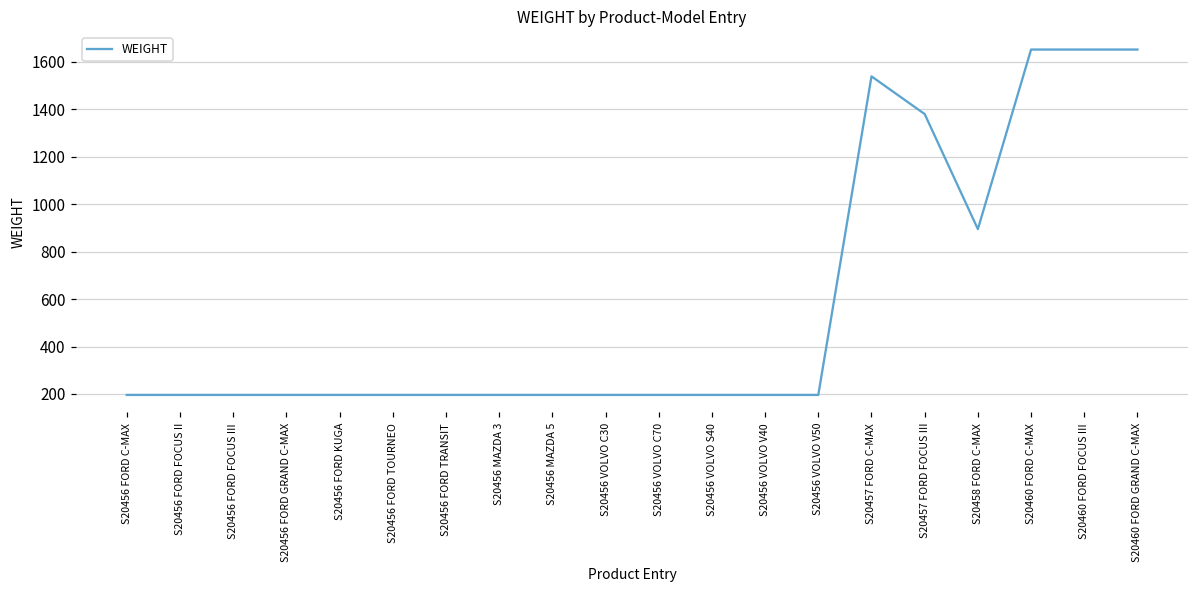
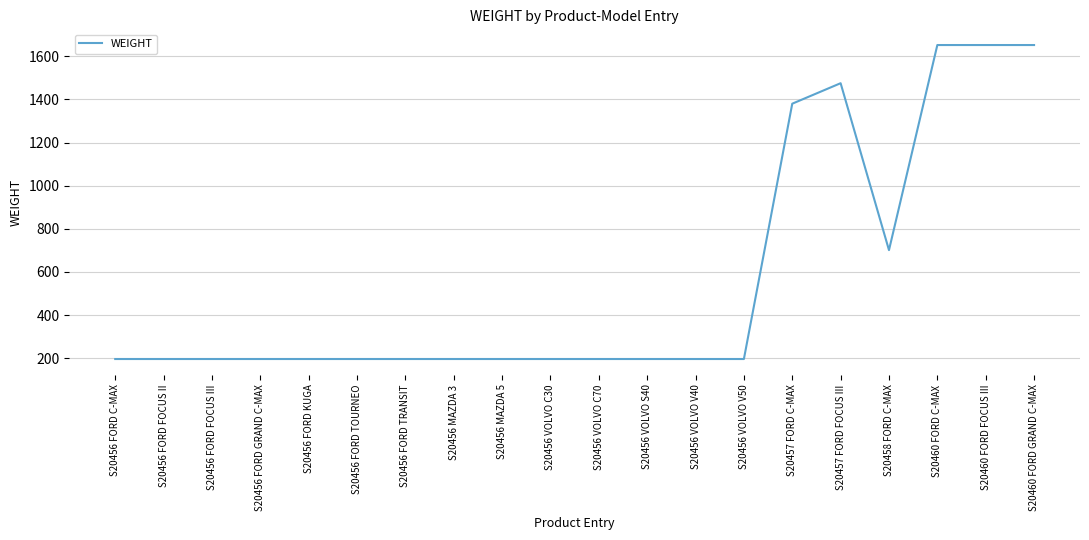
S20457 FORD C-MAX: 1540 -> 1380
S20457 FORD FOCUS III: 1380 -> 1480
S20458 FORD C-MAX: 900 -> 700
